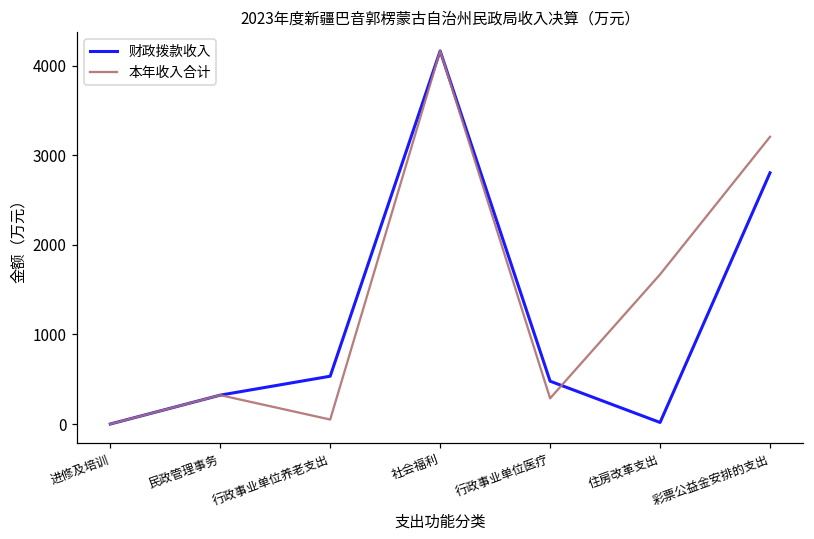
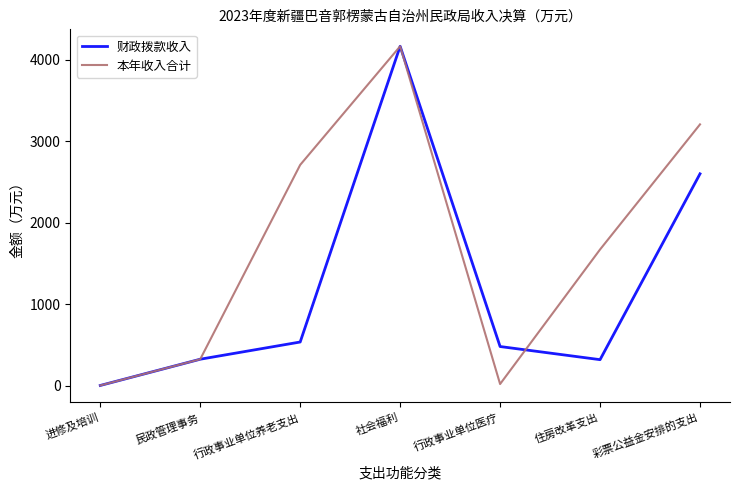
本年收入合计, 行政事业单位养老支出: 100 -> 2700
本年收入合计, 行政事业单位医疗: 300 -> 0
财政拨款收入, 住房改革支出: 0 -> 300
财政拨款收入, 彩票公益金安排的支出: 2800 -> 2600
